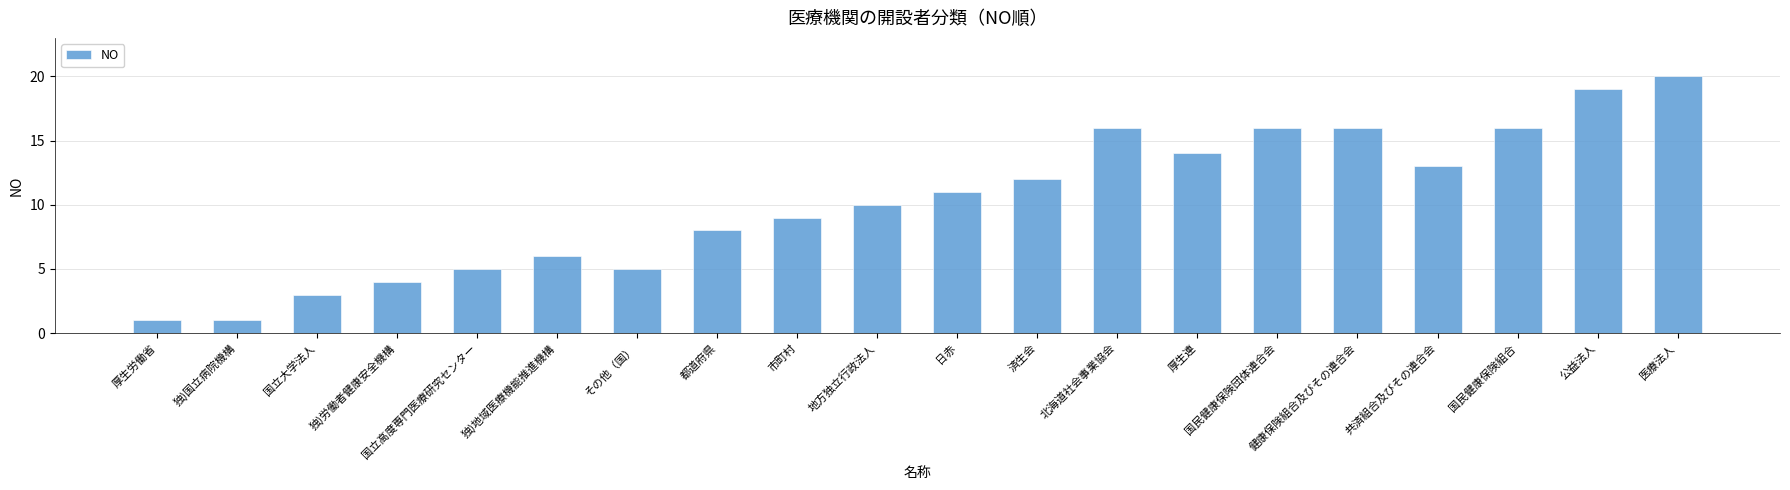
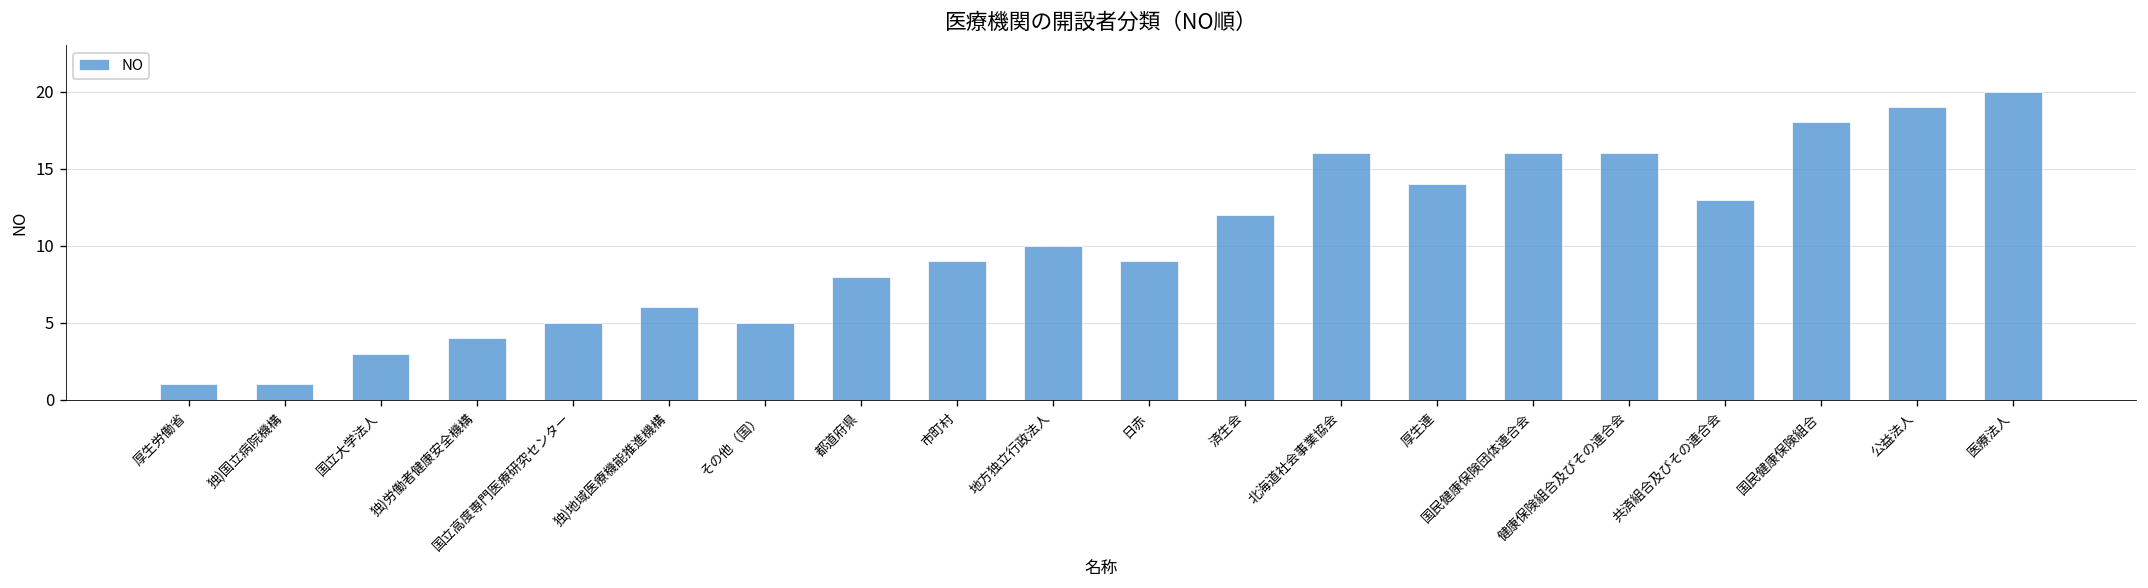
日赤: 11 -> 9
国民健康保険組合: 16 -> 18
